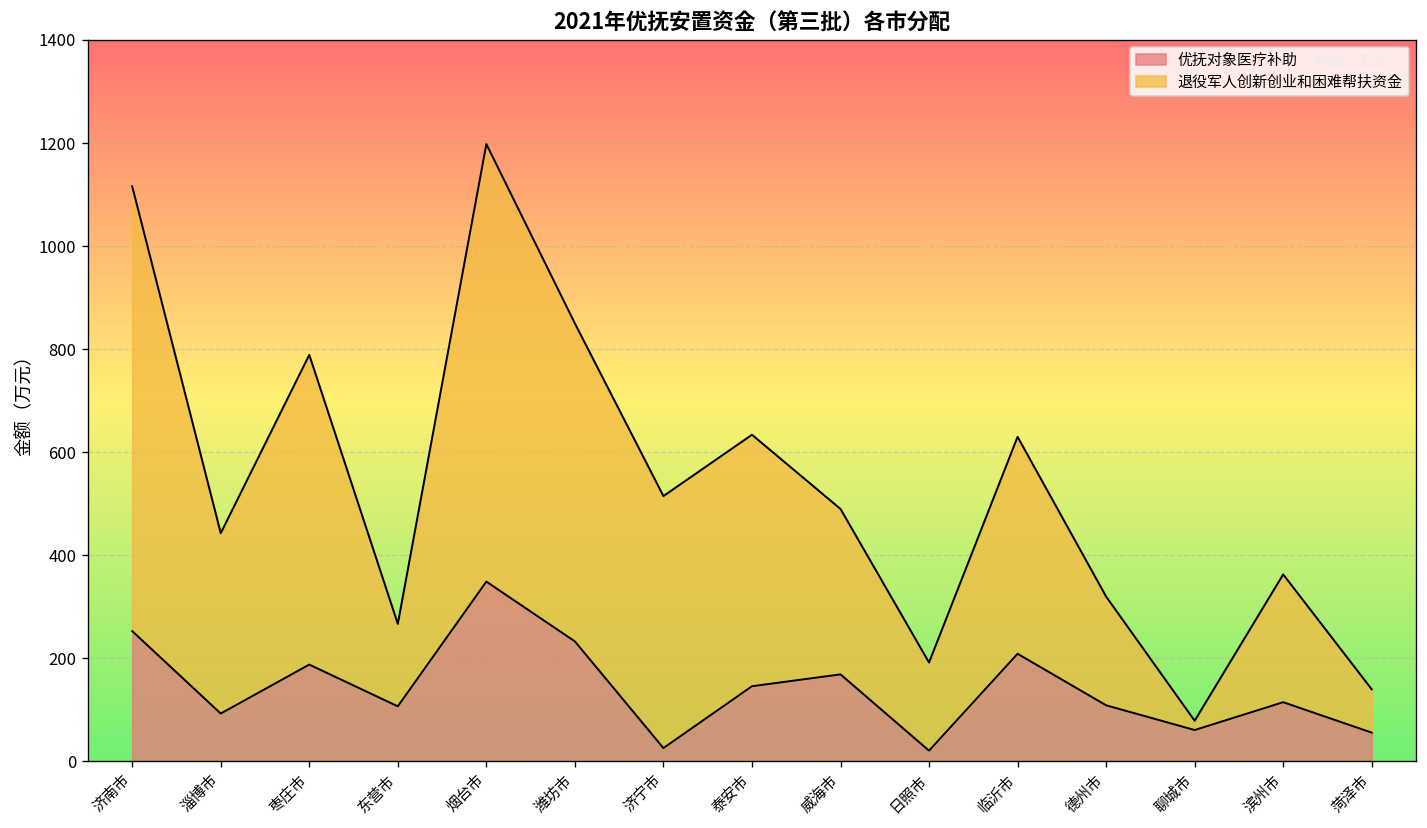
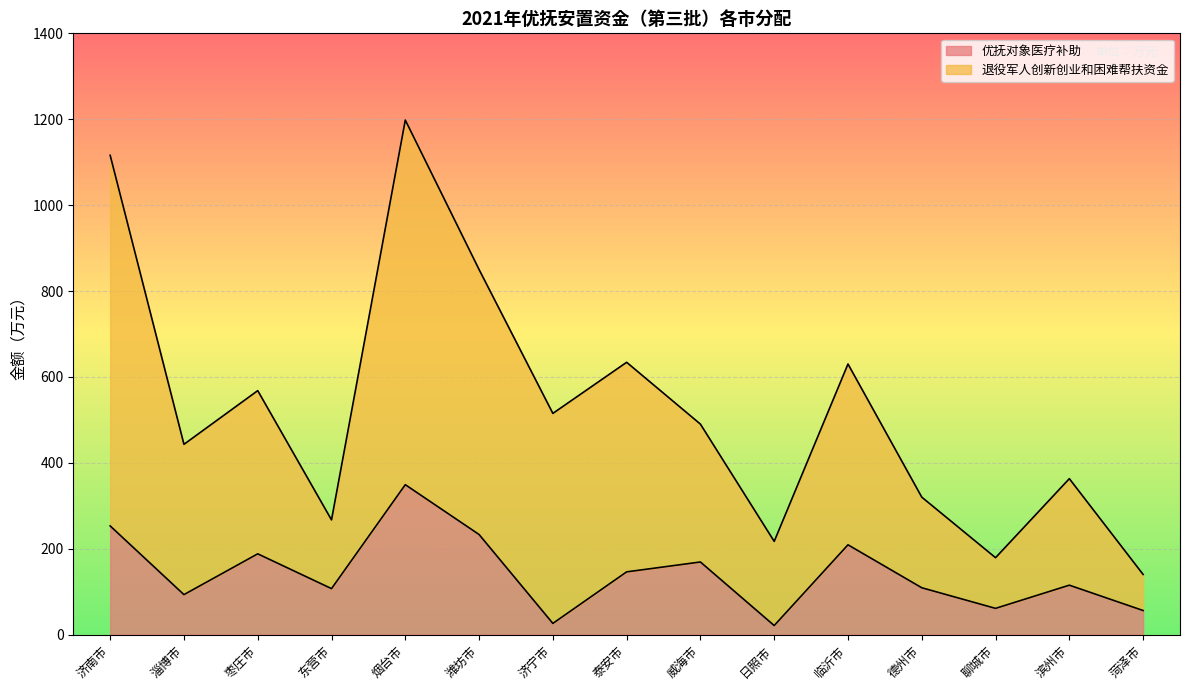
退役军人创新创业和困难帮扶资金, 枣庄市: 600 -> 380
退役军人创新创业和困难帮扶资金, 日照市: 170 -> 200
退役军人创新创业和困难帮扶资金, 聊城市: 20 -> 120
